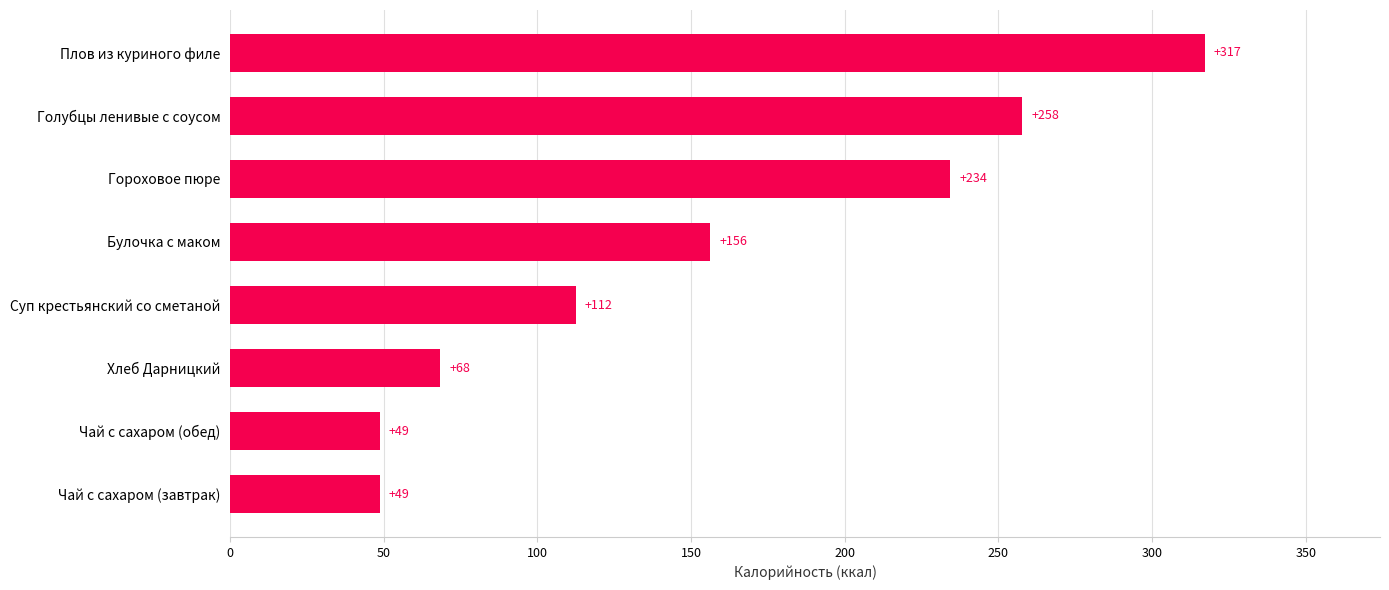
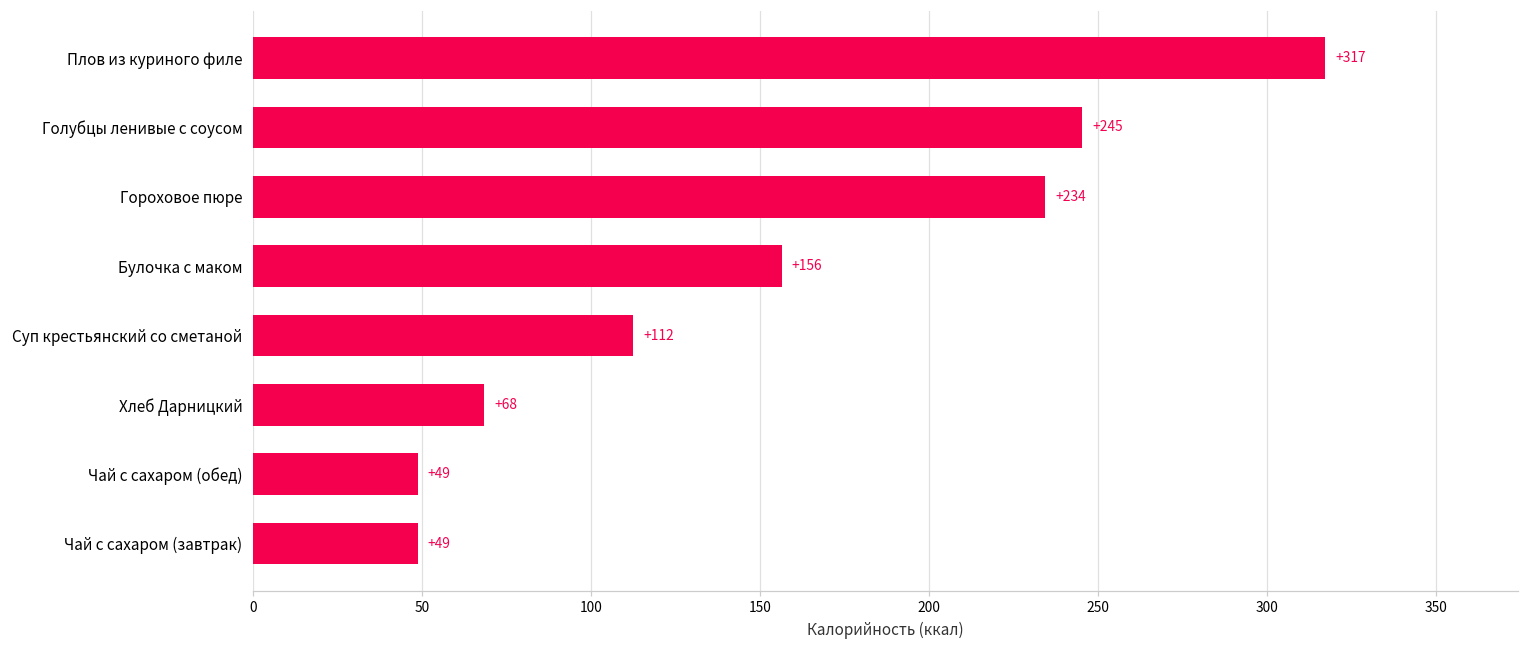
Голубцы ленивые с соусом: +258 -> +245
